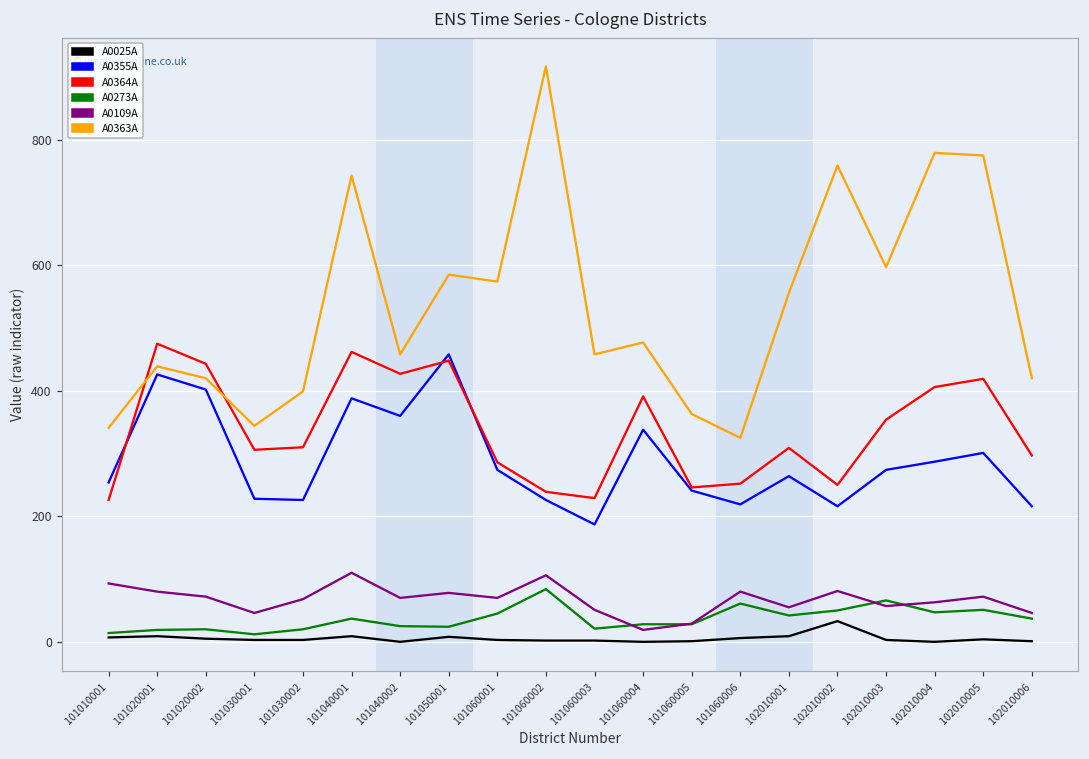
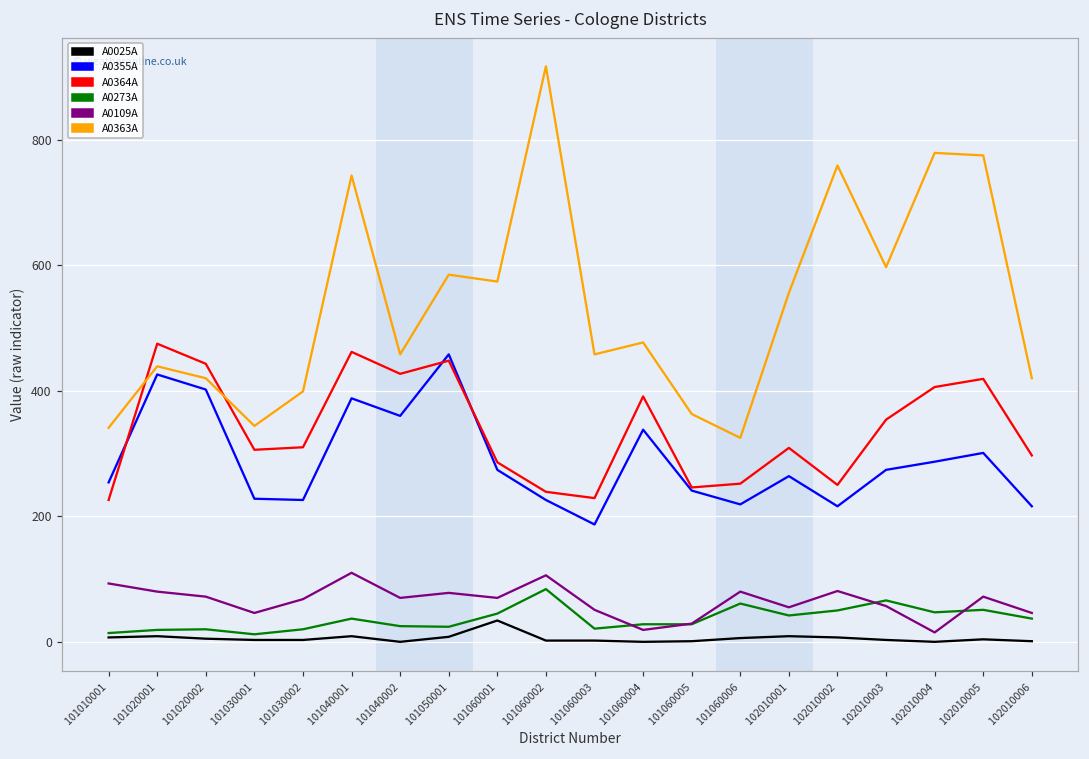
A0025A, 101060001: 0 -> 30
A0025A, 102010002: 30 -> 10
A0109A, 102010004: 60 -> 20
